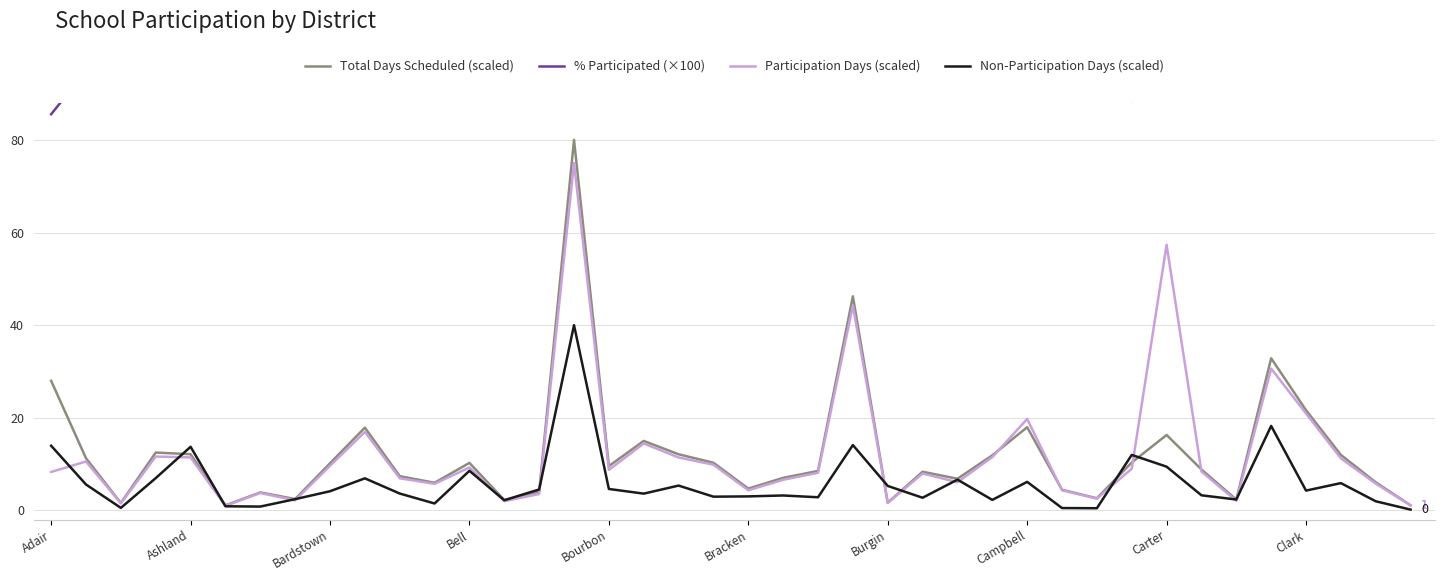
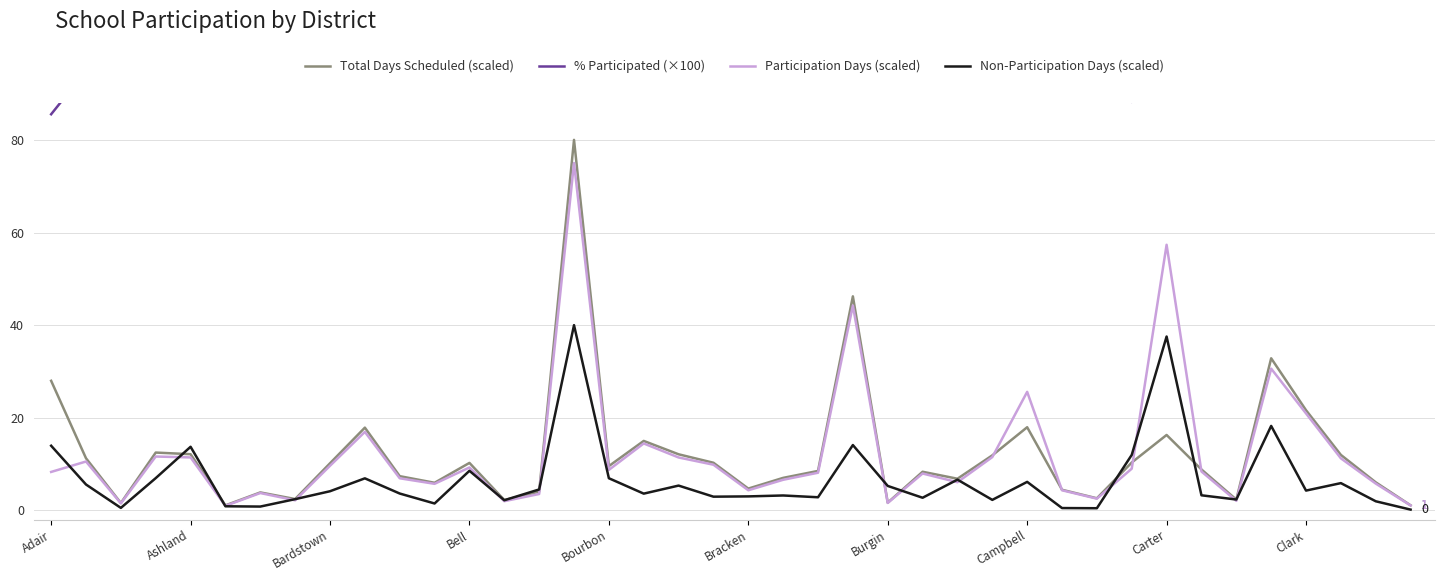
Non-Participation Days (scaled), Bourbon: 5 -> 7
Participation Days (scaled), Campbell: 20 -> 26
Non-Participation Days (scaled), Carter: 9 -> 38
